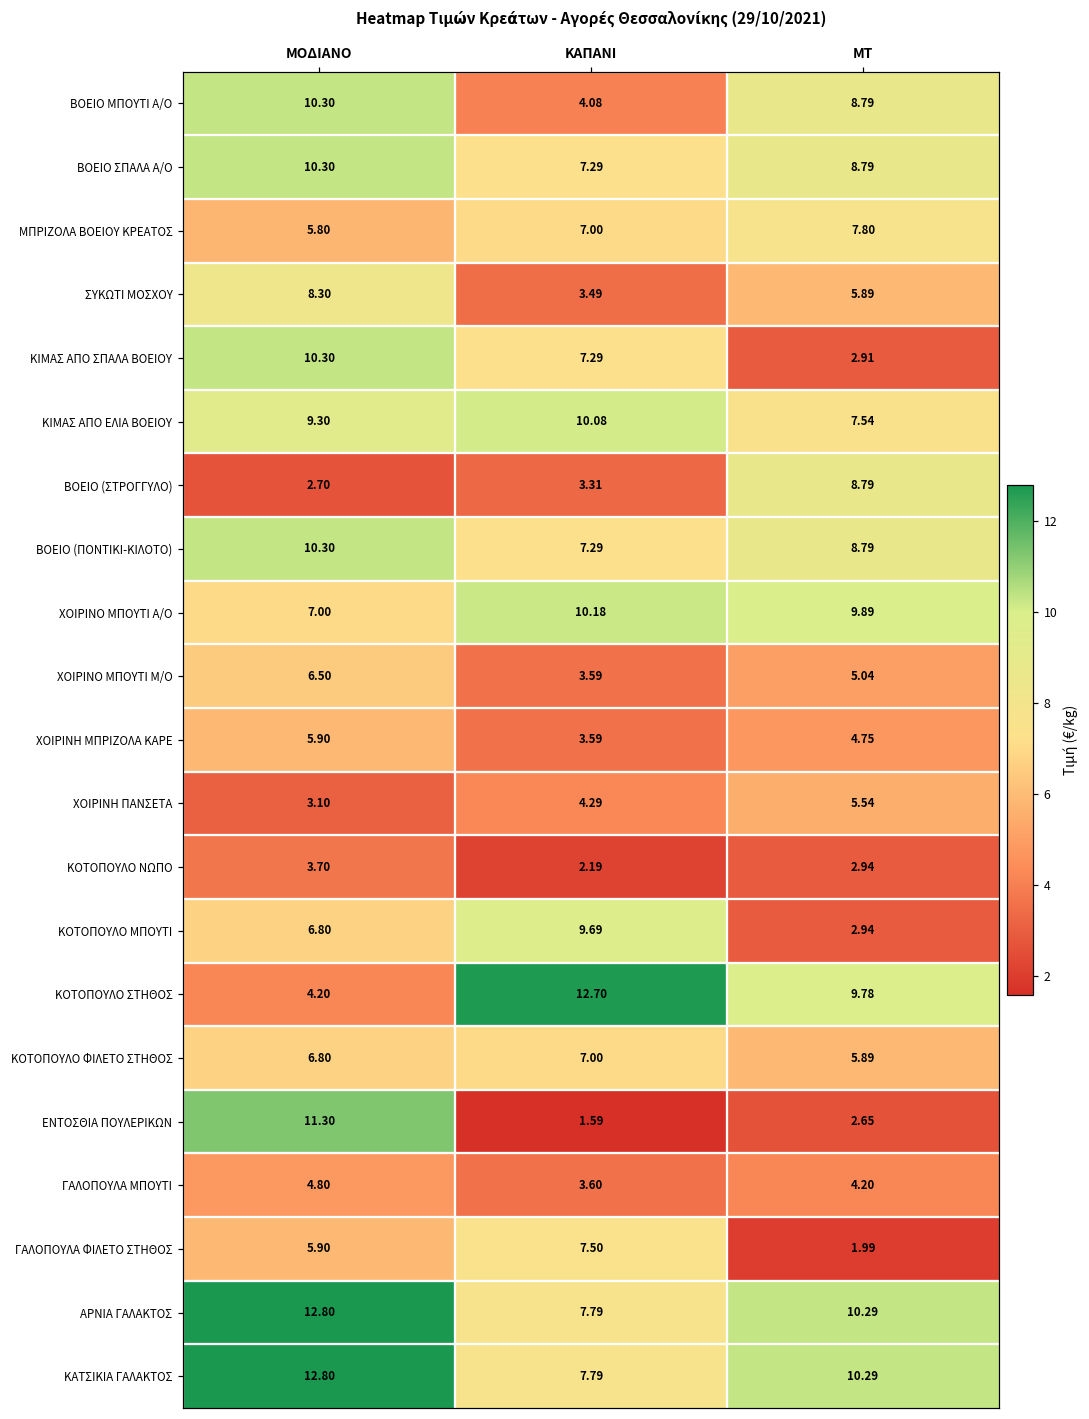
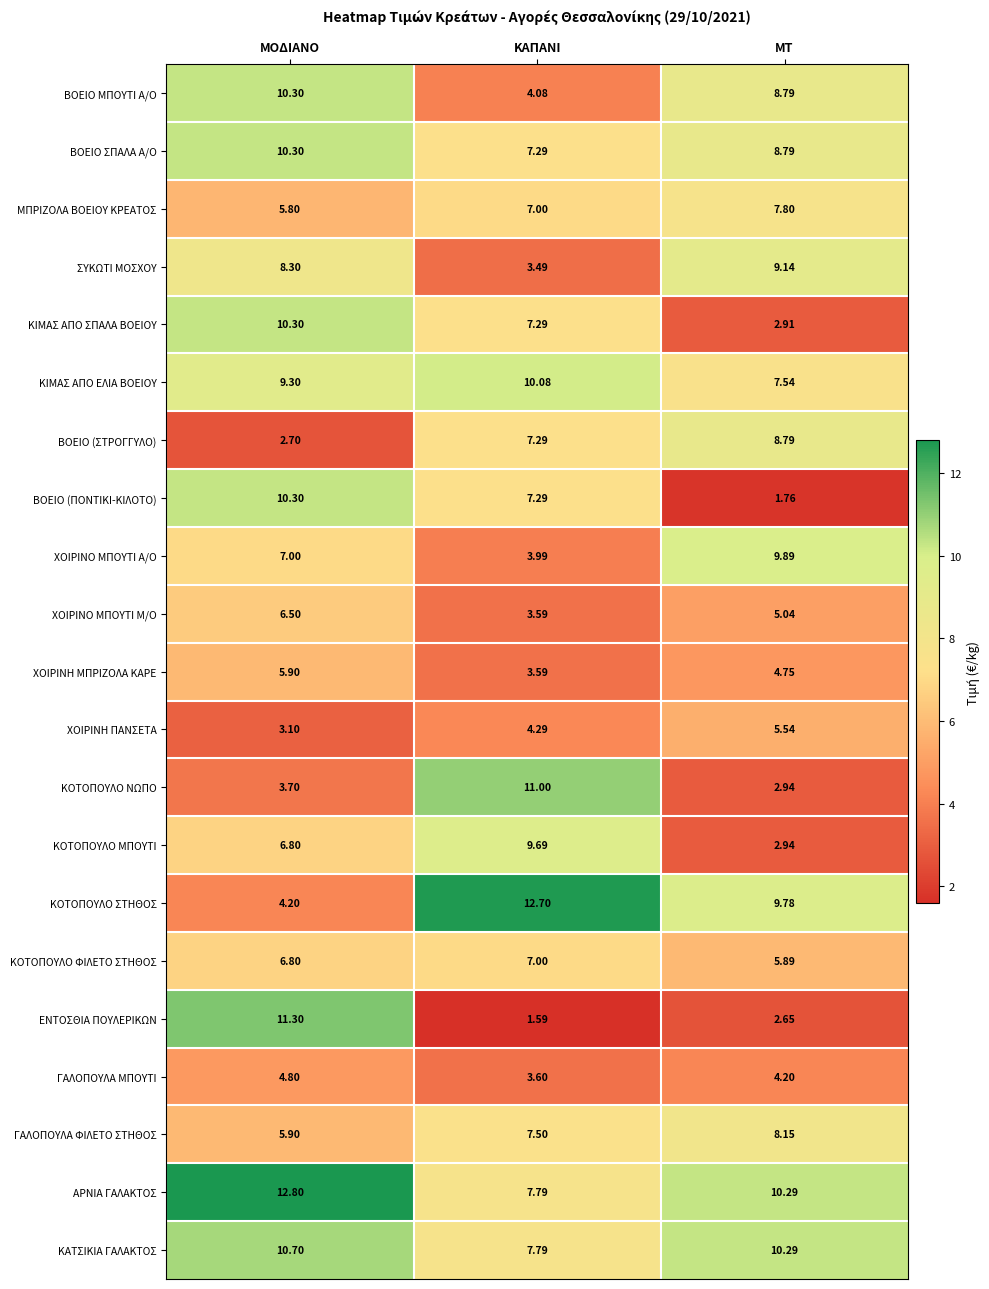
ΣΥΚΩΤΙ ΜΟΣΧΟΥ, ΜΤ: 5.89 -> 9.14
ΒΟΕΙΟ (ΣΤΡΟΓΓΥΛΟ), ΚΑΠΑΝΙ: 3.31 -> 7.29
ΒΟΕΙΟ (ΠΟΝΤΙΚΙ-ΚΙΛΟΤΟ), ΜΤ: 8.79 -> 1.76
ΧΟΙΡΙΝΟ ΜΠΟΥΤΙ Α/Ο, ΚΑΠΑΝΙ: 10.18 -> 3.99
ΚΟΤΟΠΟΥΛΟ ΝΩΠΟ, ΚΑΠΑΝΙ: 2.19 -> 11.00
ΓΑΛΟΠΟΥΛΑ ΦΙΛΕΤΟ ΣΤΗΘΟΣ, ΜΤ: 1.99 -> 8.15
ΚΑΤΣΙΚΙΑ ΓΑΛΑΚΤΟΣ, ΜΟΔΙΑΝΟ: 12.80 -> 10.70
